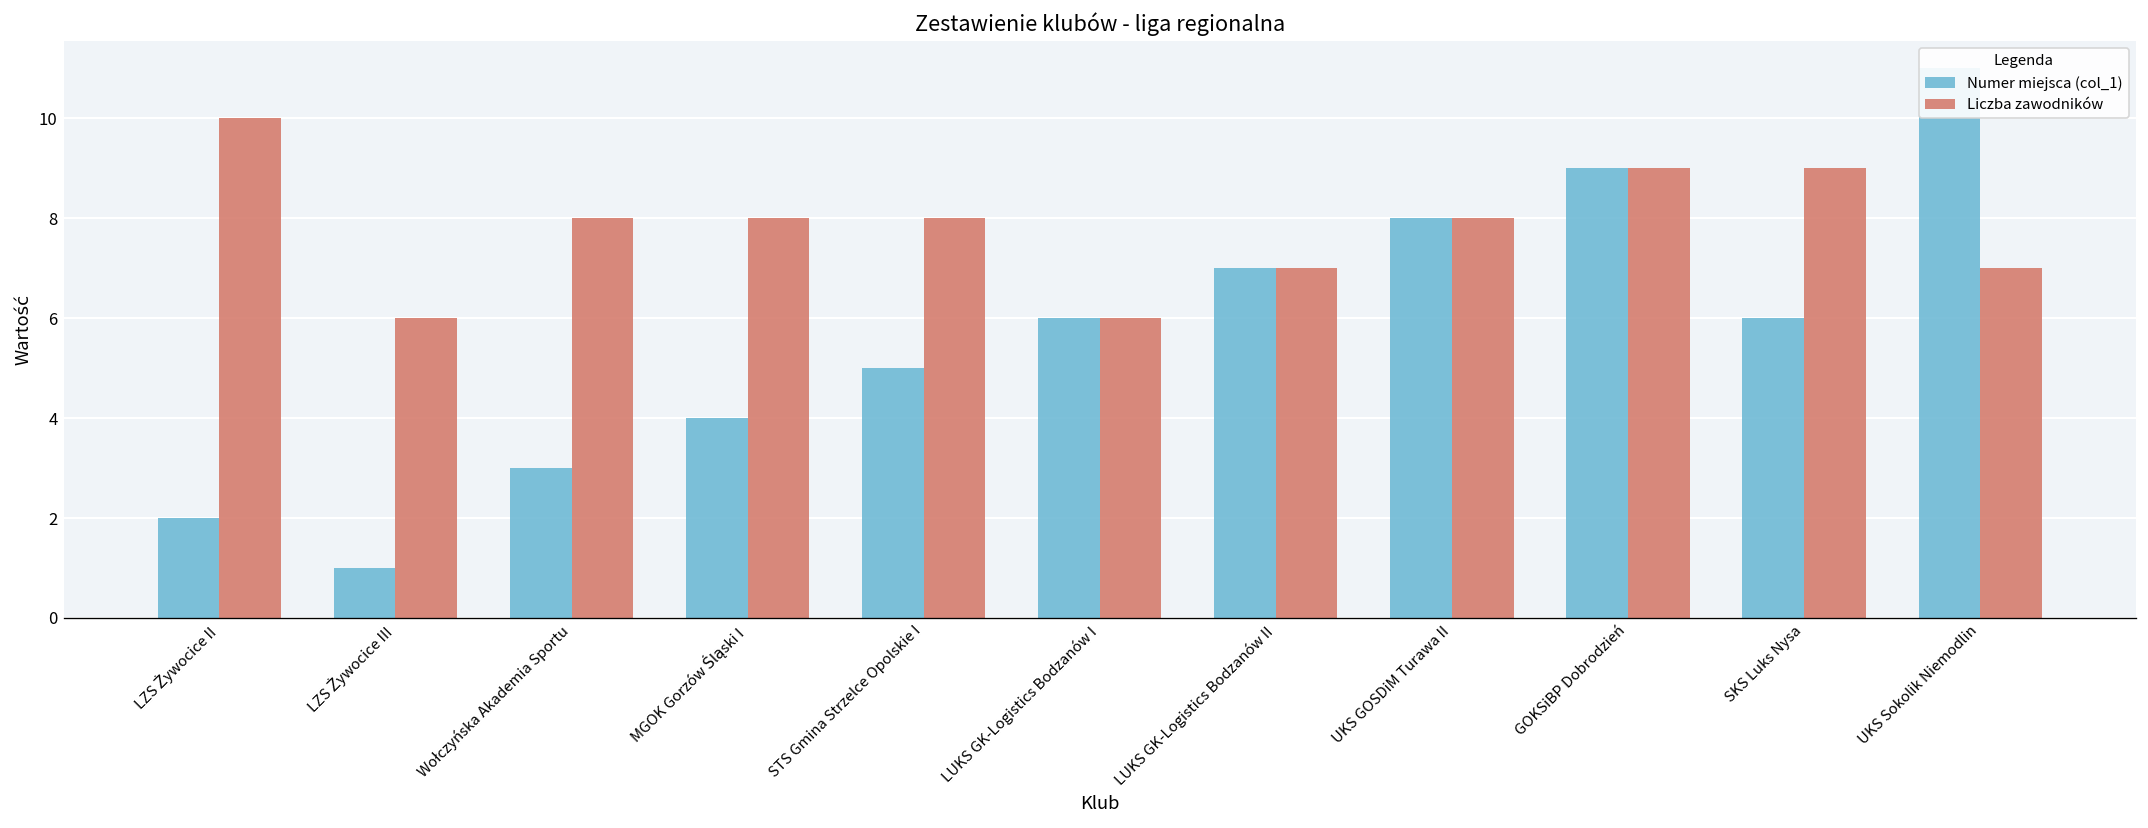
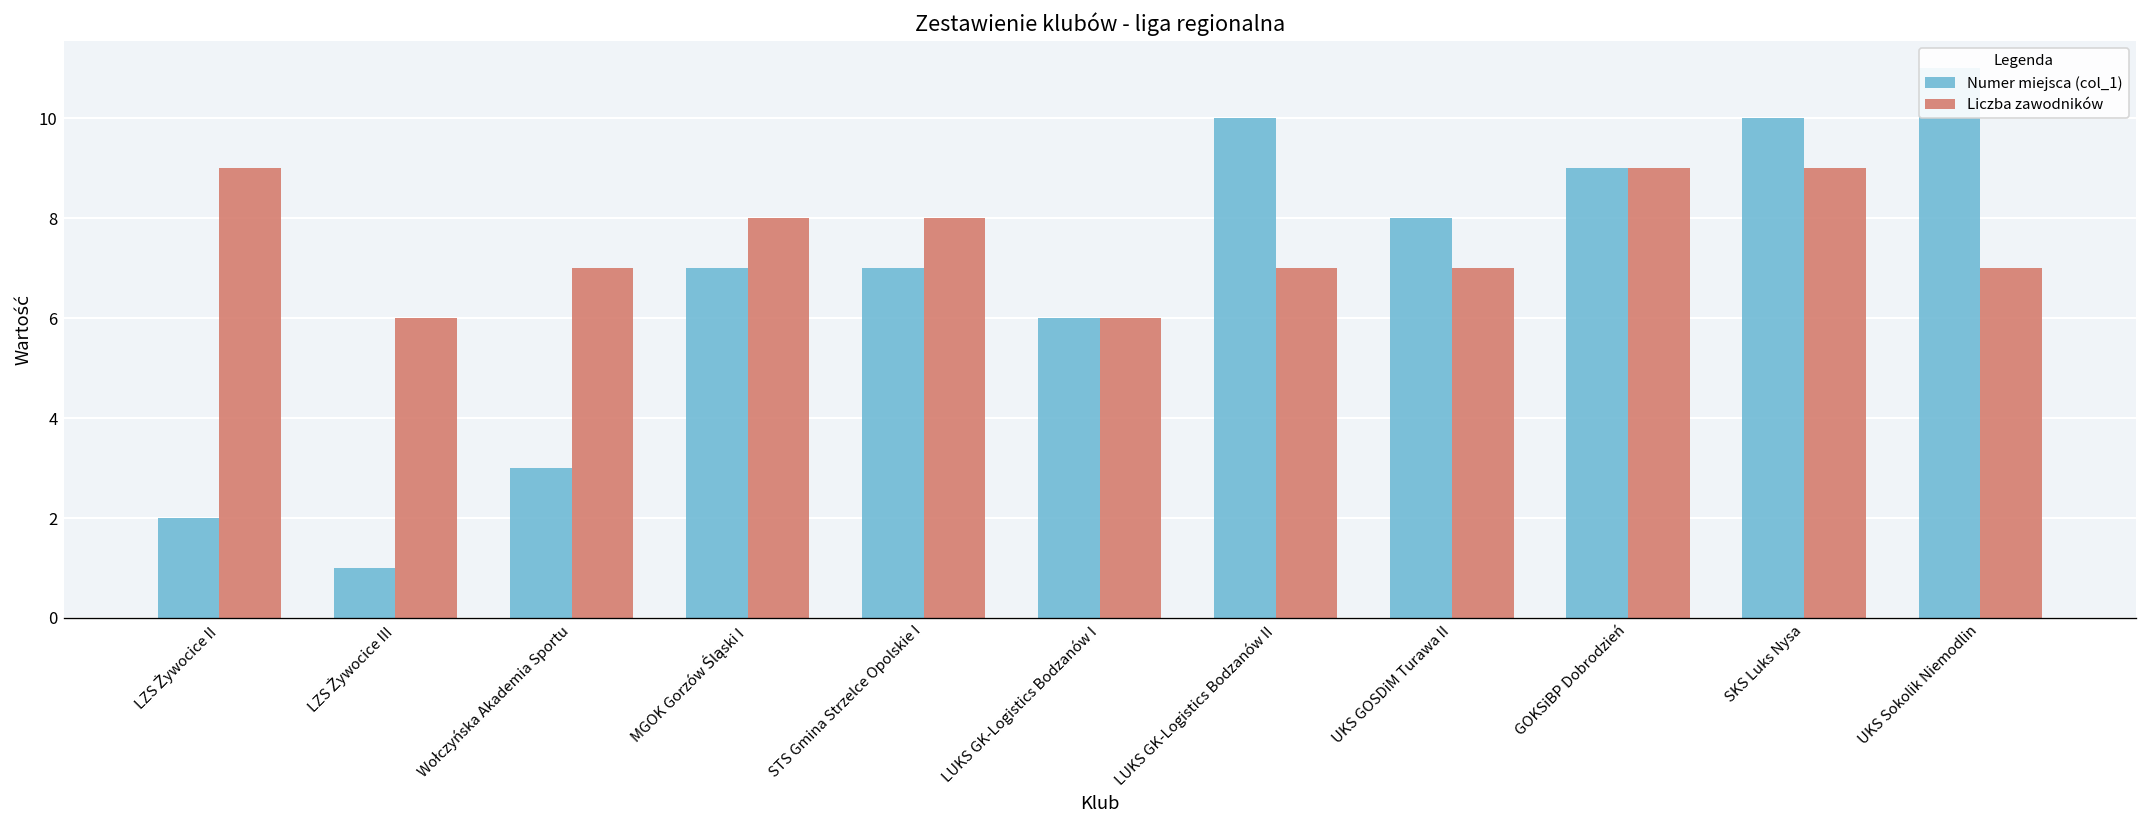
Liczba zawodników, LZS Żywocice II: 10 -> 9
Liczba zawodników, Wołczyńska Akademia Sportu: 8 -> 7
Numer miejsca (col_1), MGOK Gorzów Śląski I: 4 -> 7
Numer miejsca (col_1), STS Gmina Strzelce Opolskie I: 5 -> 7
Numer miejsca (col_1), LUKS GK-Logistics Bodzanów II: 7 -> 10
Liczba zawodników, UKS GOSDiM Turawa II: 8 -> 7
Numer miejsca (col_1), SKS Luks Nysa: 6 -> 10
